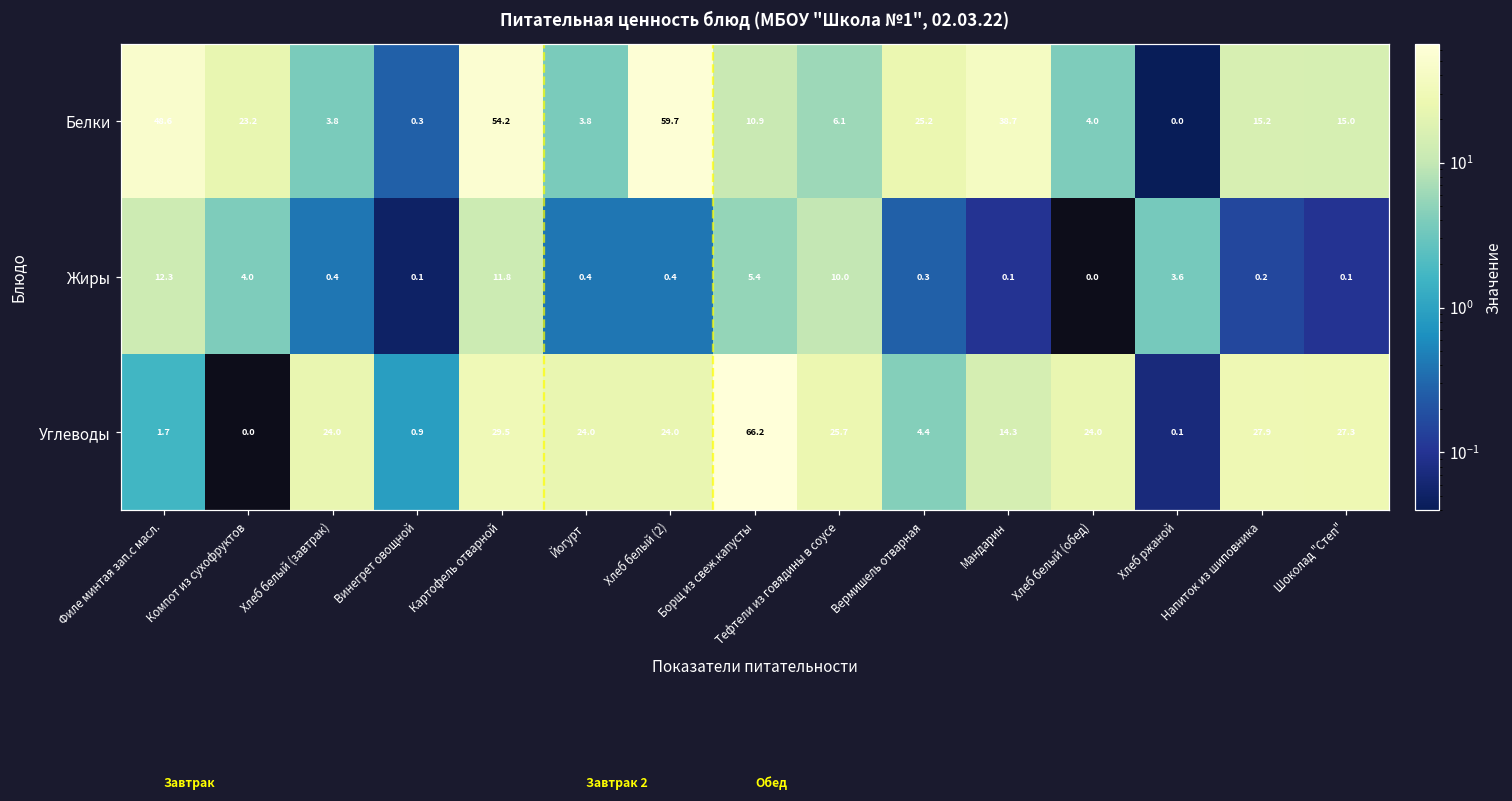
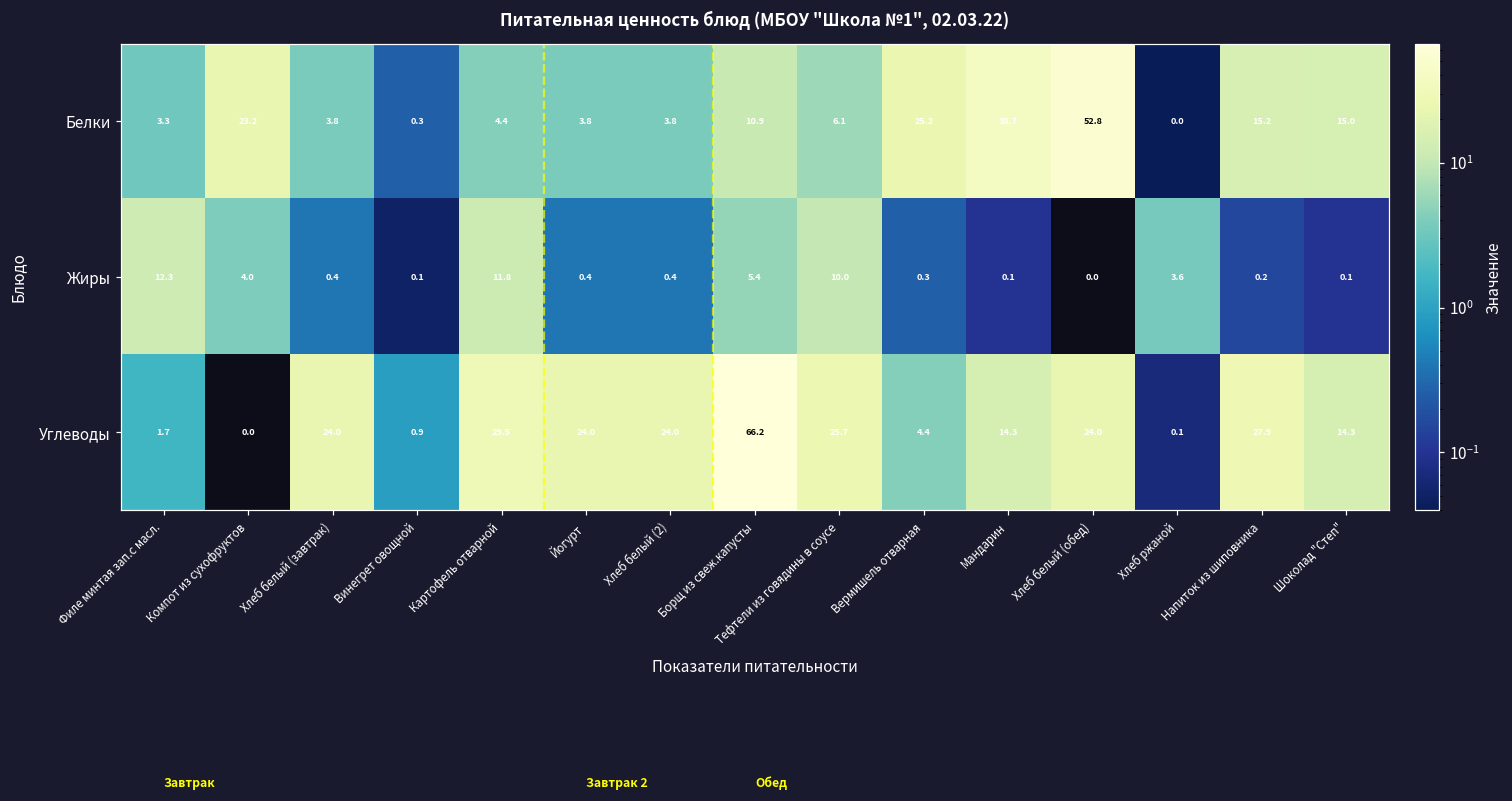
Белки, Филе минтая зап.с масл.: 48.6 -> 3.3
Белки, Картофель отварной: 54.2 -> 4.4
Белки, Хлеб белый (2): 59.7 -> 3.8
Белки, Хлеб белый (обед): 4.0 -> 52.8
Углеводы, Шоколад "Степ": 27.3 -> 14.3
